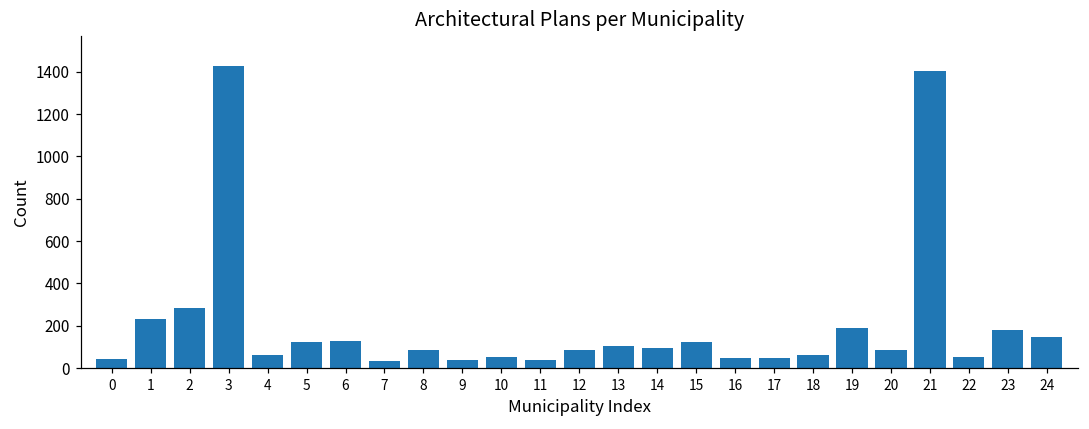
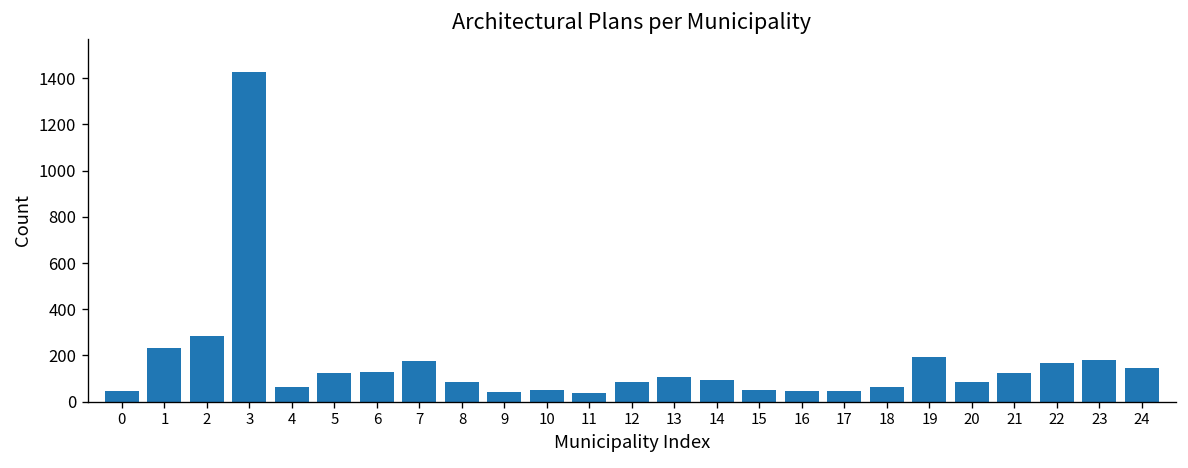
7: 30 -> 180
15: 130 -> 50
21: 1400 -> 120
22: 60 -> 170
